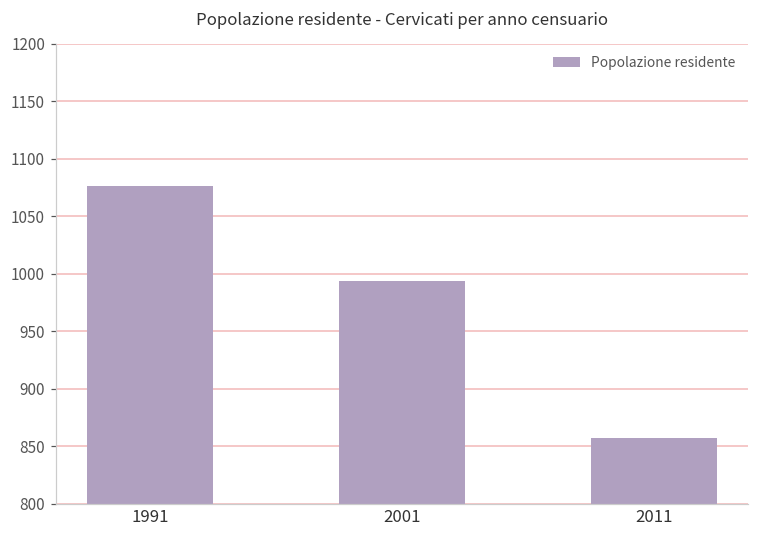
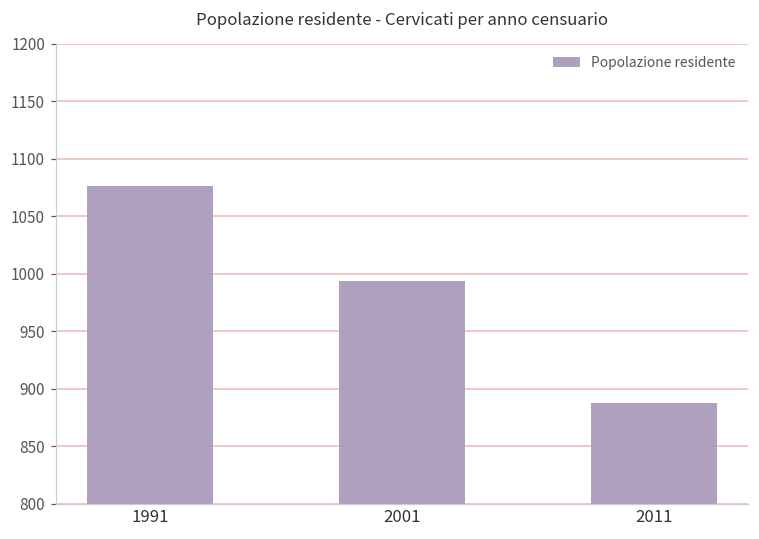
2011: 857 -> 888
